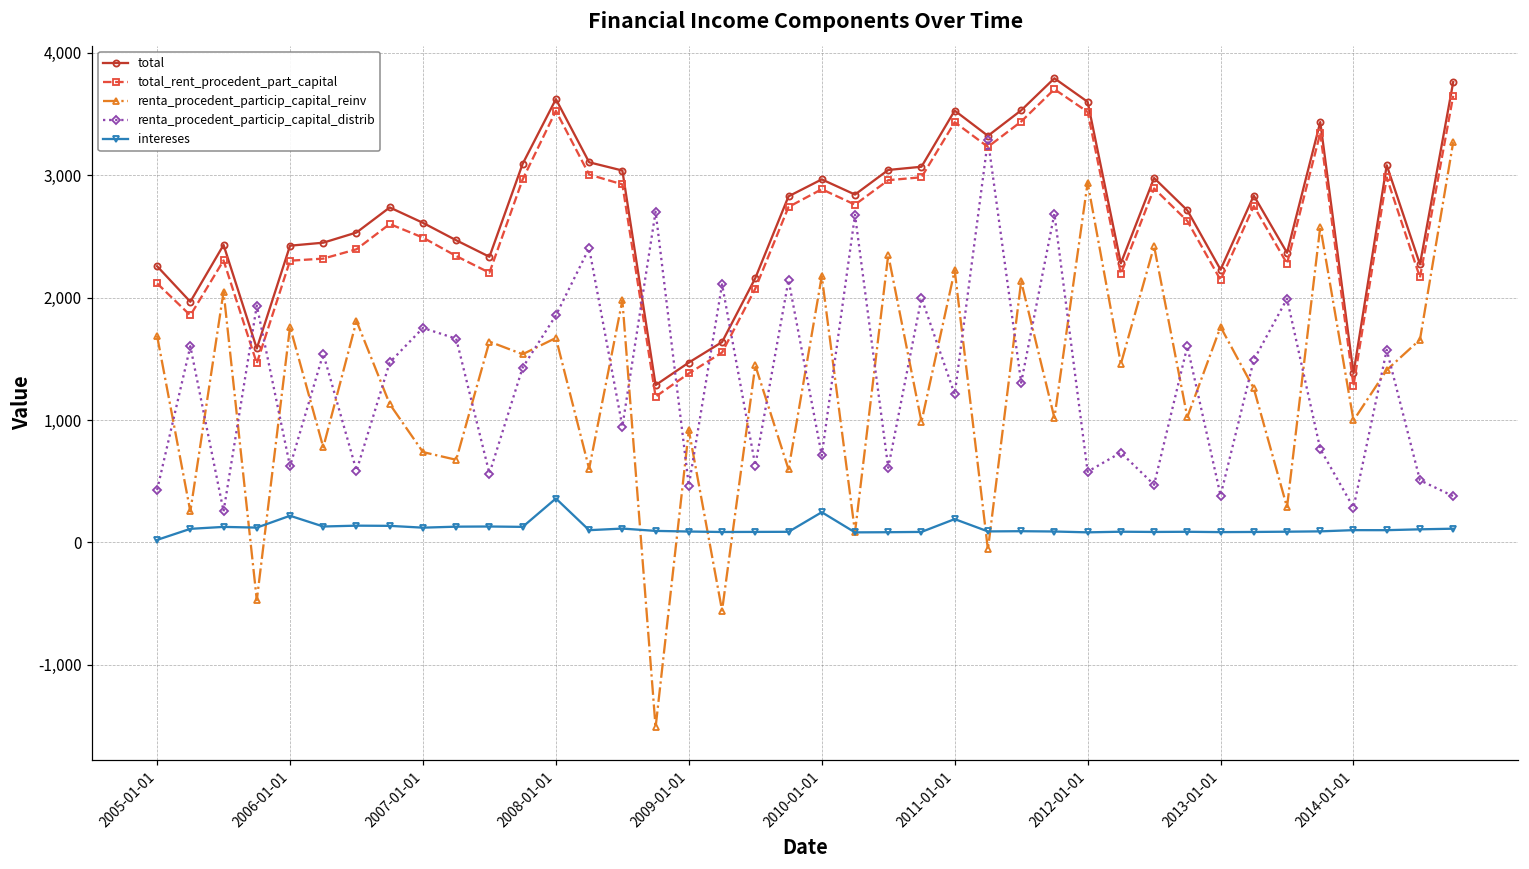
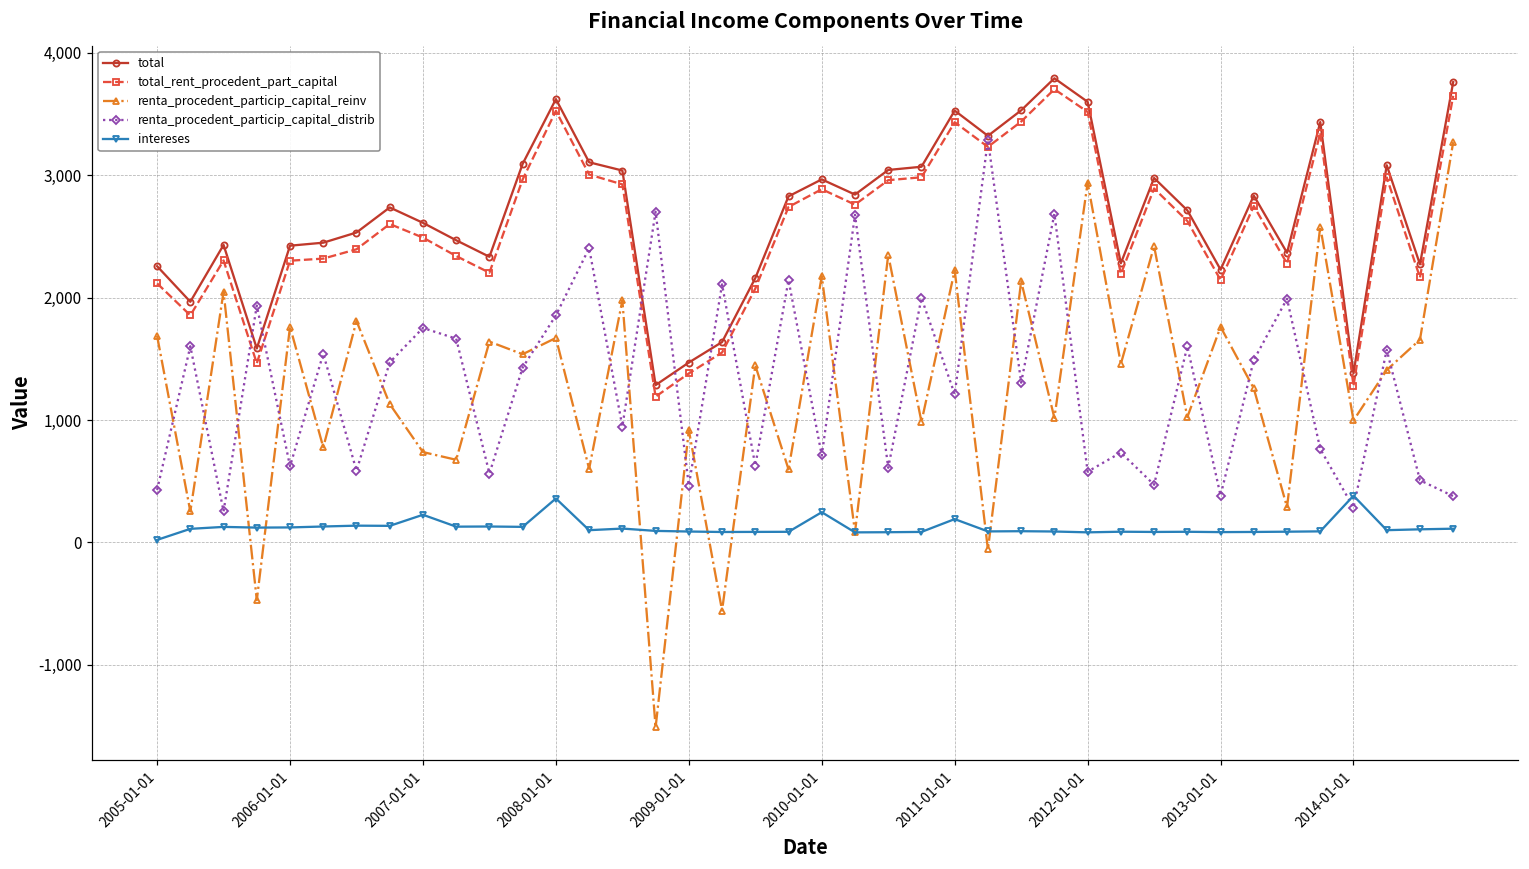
intereses, 2006-01-01: 220 -> 120
intereses, 2007-01-01: 120 -> 230
intereses, 2014-01-01: 100 -> 380
